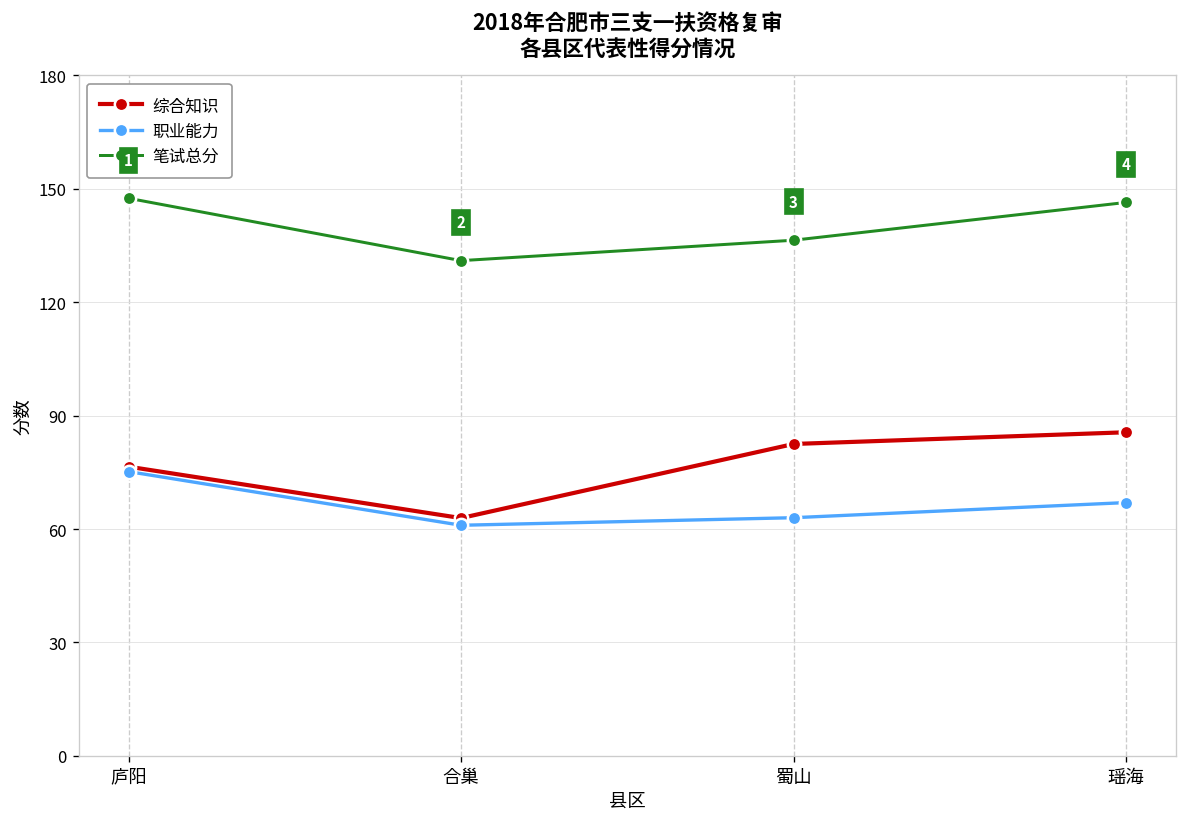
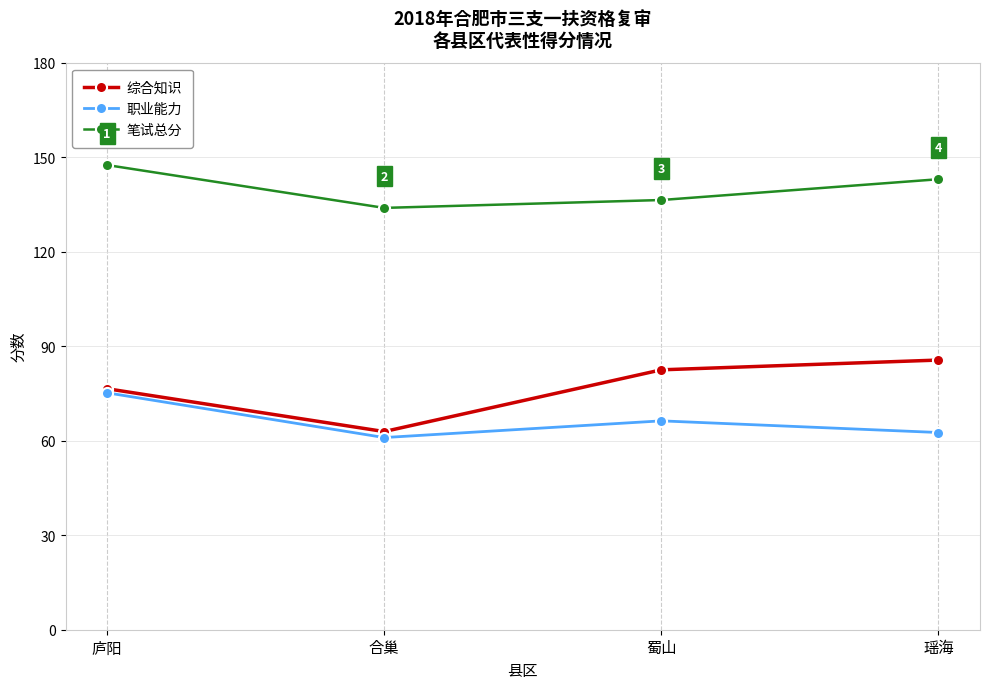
笔试总分, 合巢: 131 -> 134
职业能力, 蜀山: 63 -> 66
职业能力, 瑶海: 67 -> 63
笔试总分, 瑶海: 146 -> 143
